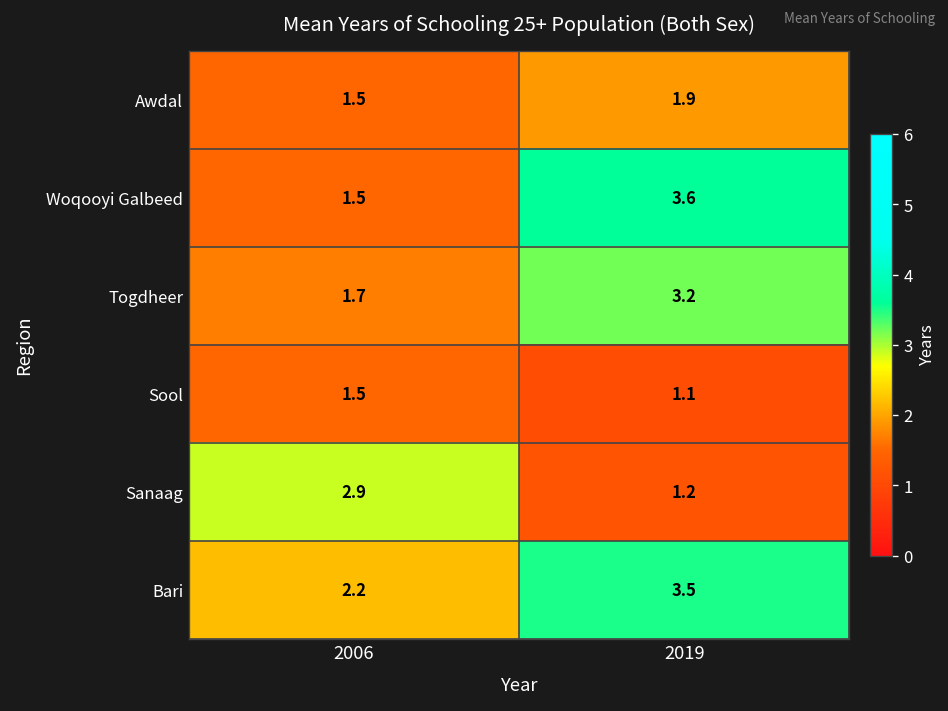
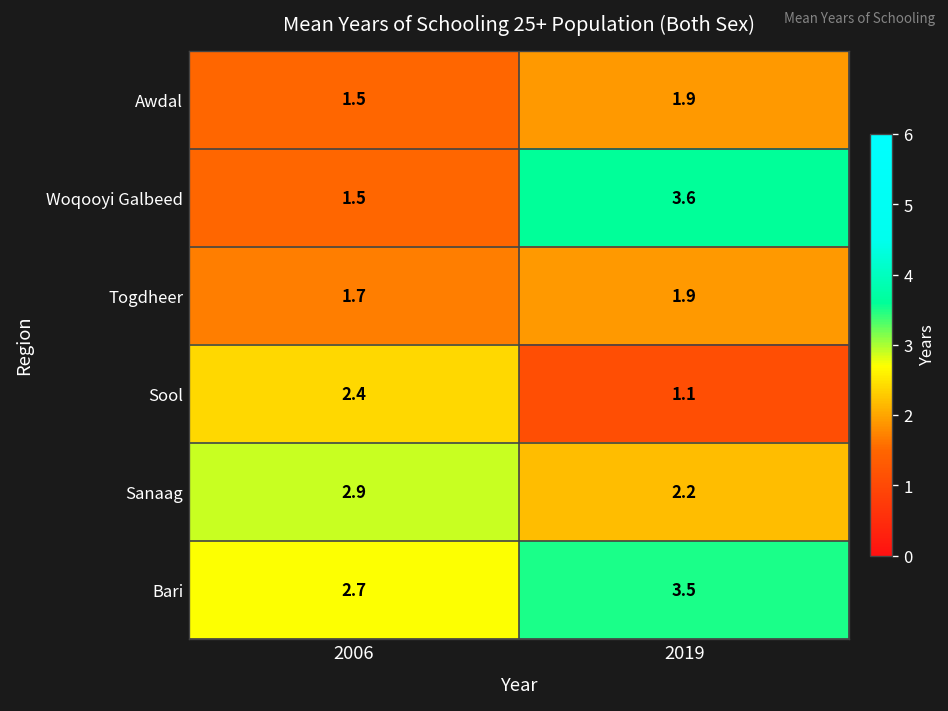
Togdheer, 2019: 3.2 -> 1.9
Sool, 2006: 1.5 -> 2.4
Sanaag, 2019: 1.2 -> 2.2
Bari, 2006: 2.2 -> 2.7
